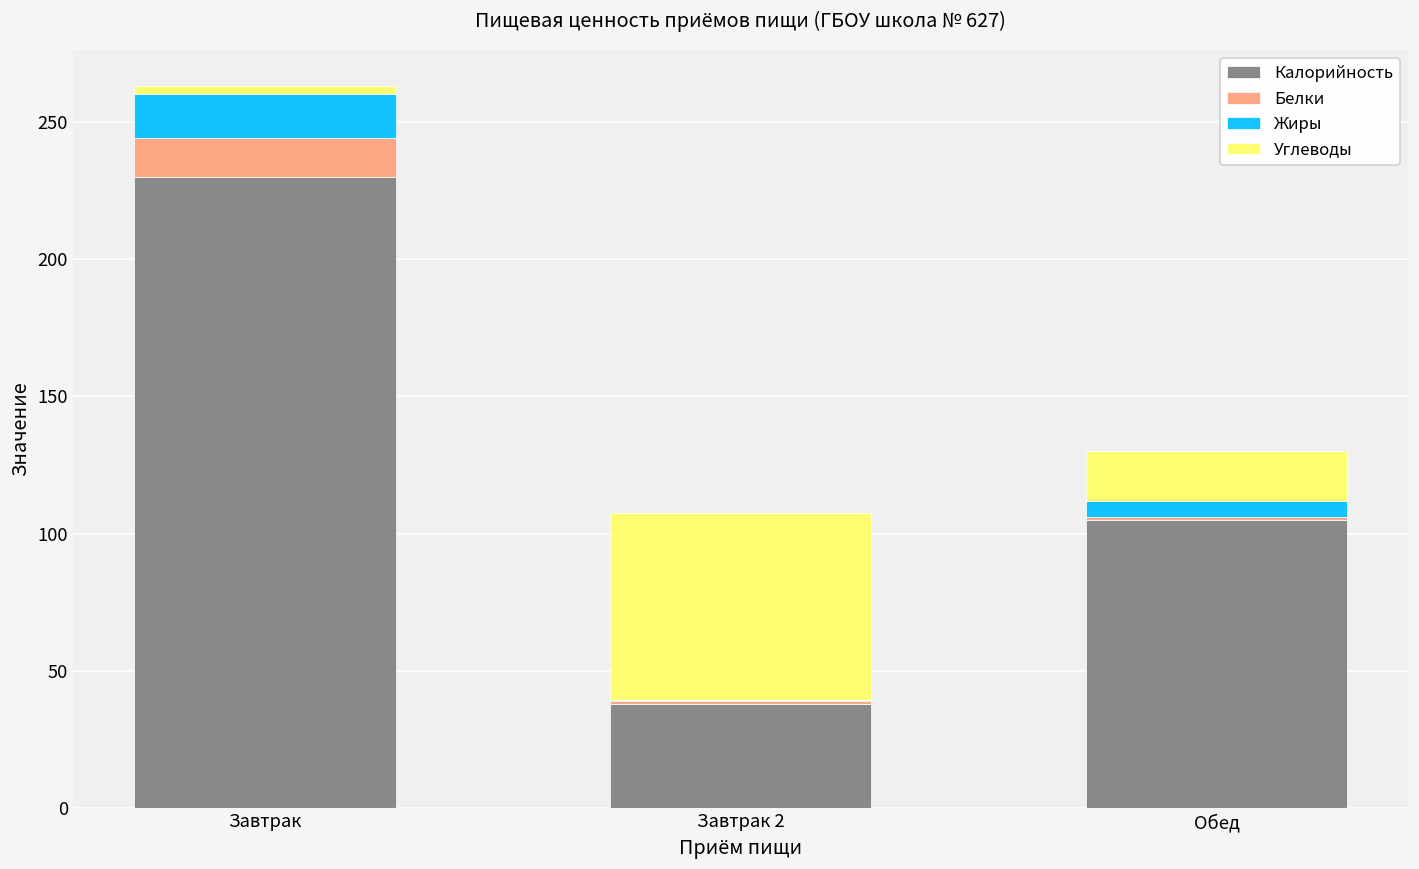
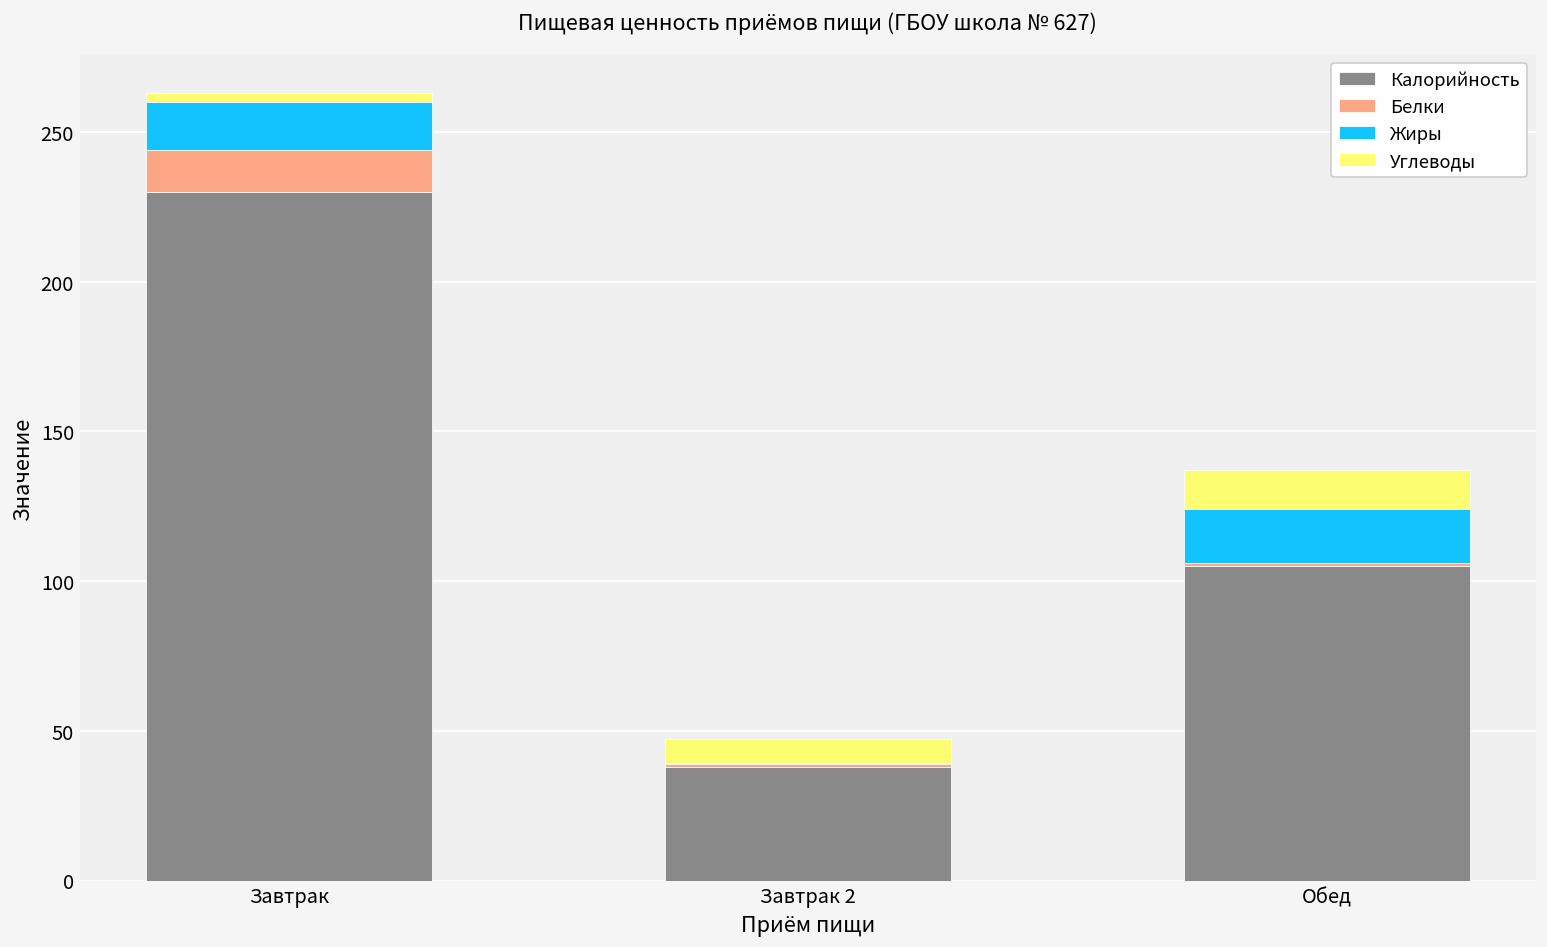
Углеводы, Завтрак 2: 68 -> 8
Жиры, Обед: 6 -> 18
Углеводы, Обед: 18 -> 13
